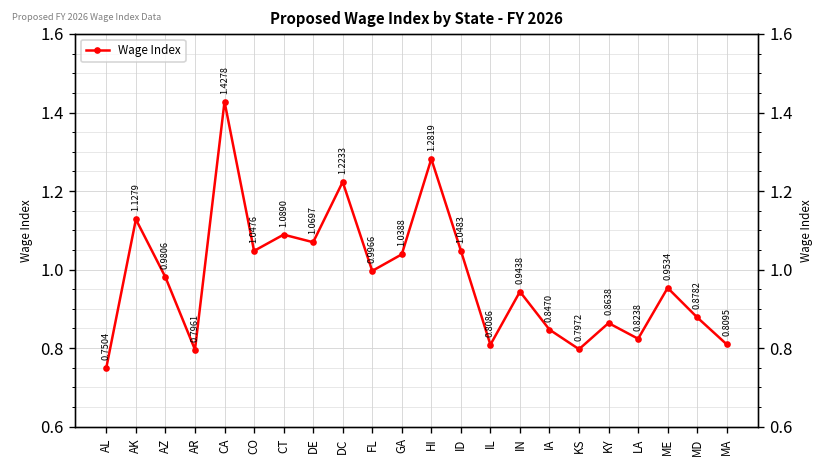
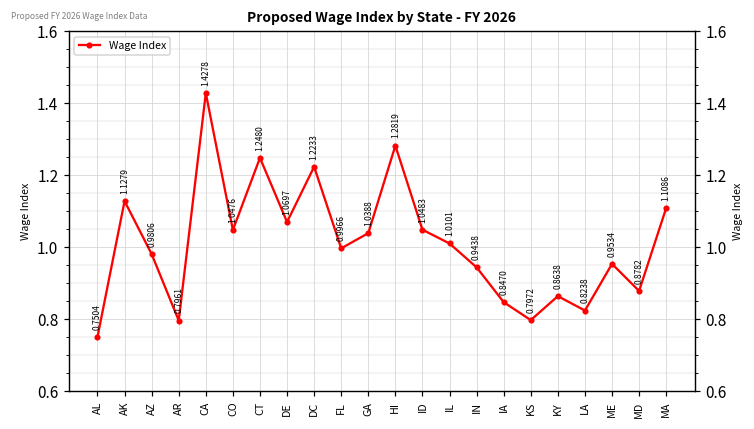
CT: 1.0890 -> 1.2480
IL: 0.8086 -> 1.0101
MA: 0.8095 -> 1.1086
